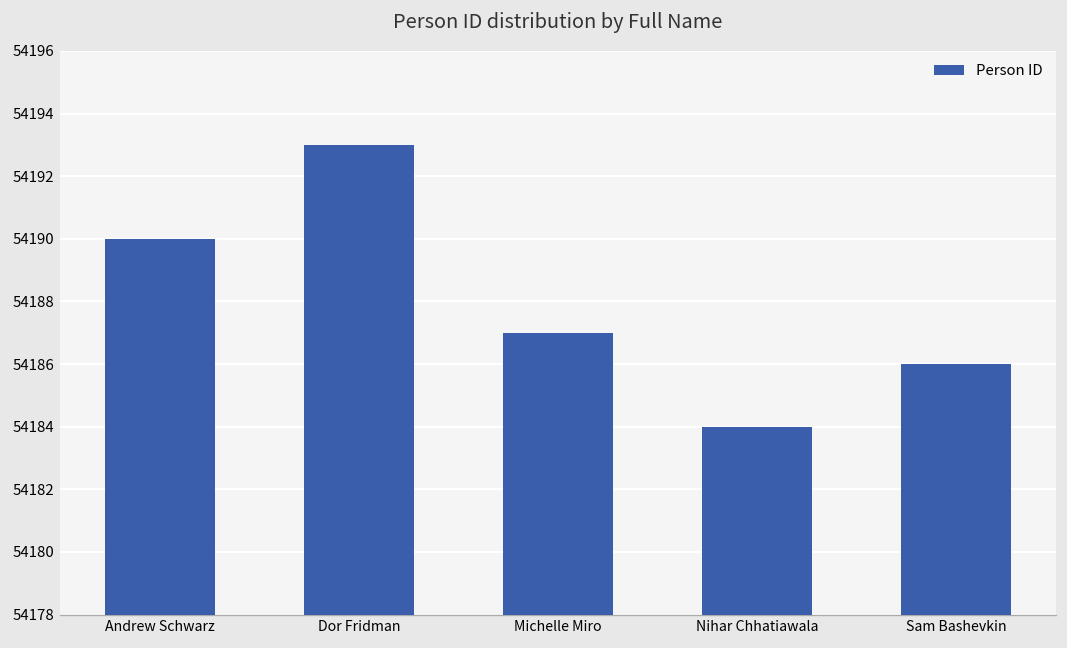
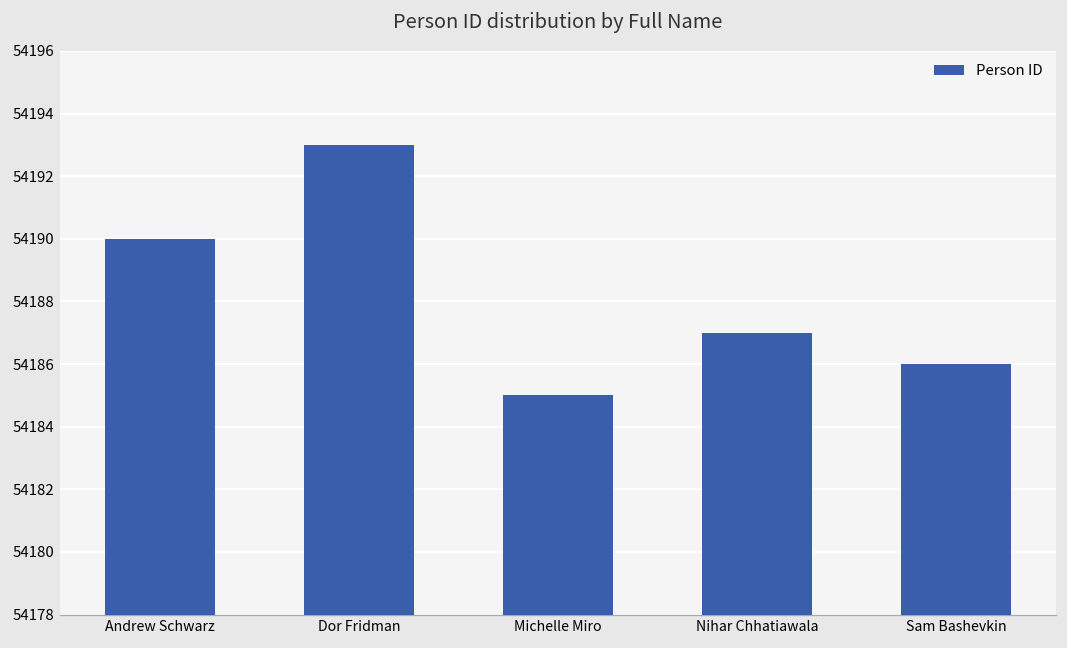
Michelle Miro: 54187 -> 54185
Nihar Chhatiawala: 54184 -> 54187
